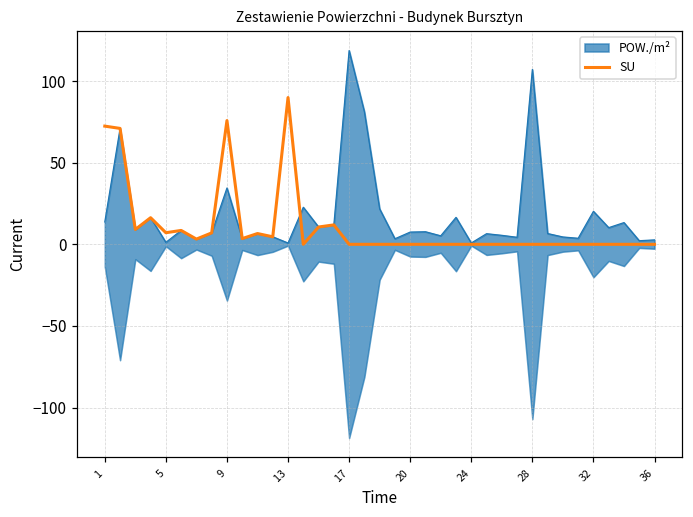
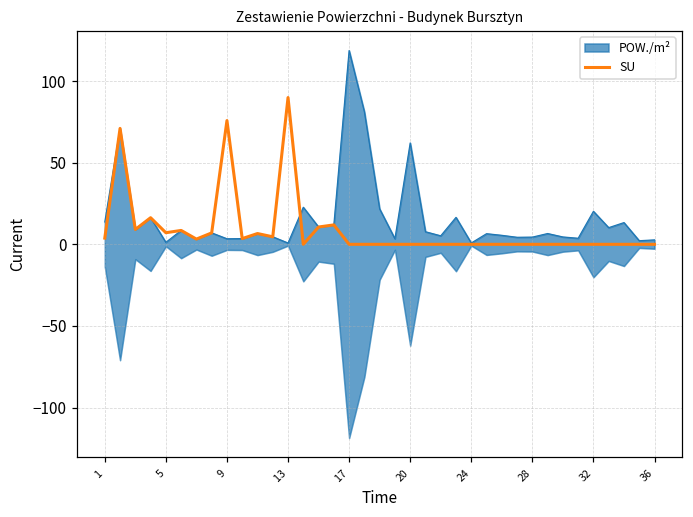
SU, 1: 72 -> 4
POW./m², 9: 35 -> 3
POW./m², 20: 8 -> 62
POW./m², 28: 107 -> 4
